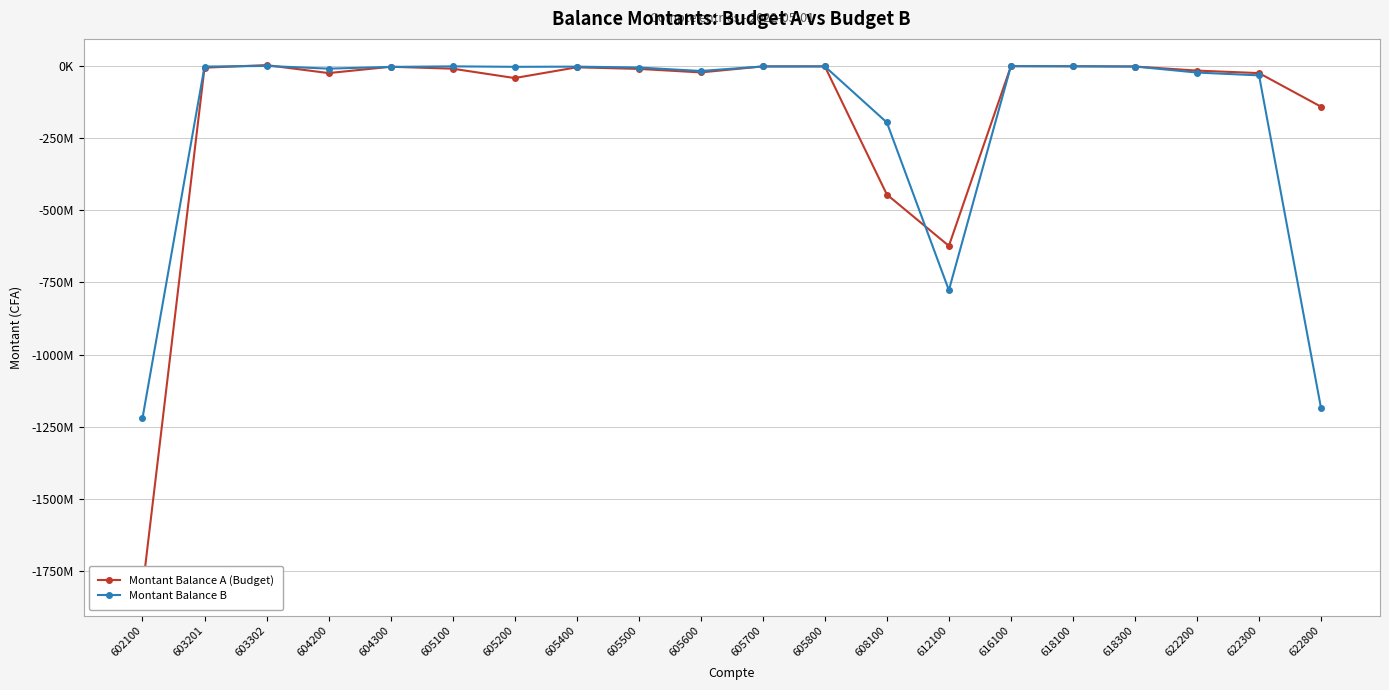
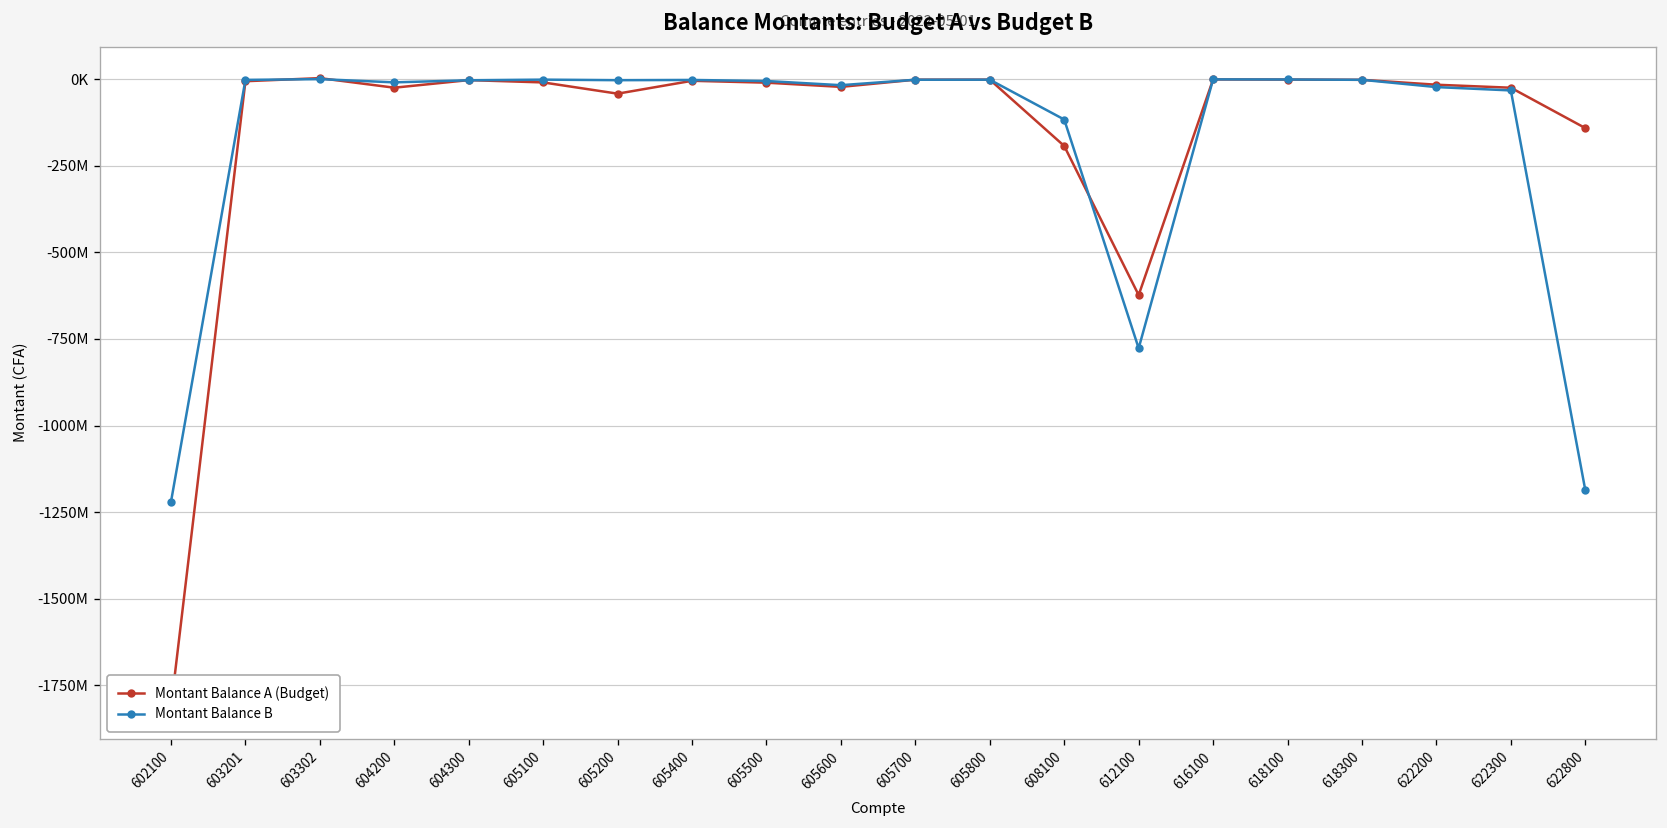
Montant Balance A (Budget), 608100: -450000000 -> -190000000
Montant Balance B, 608100: -200000000 -> -120000000
